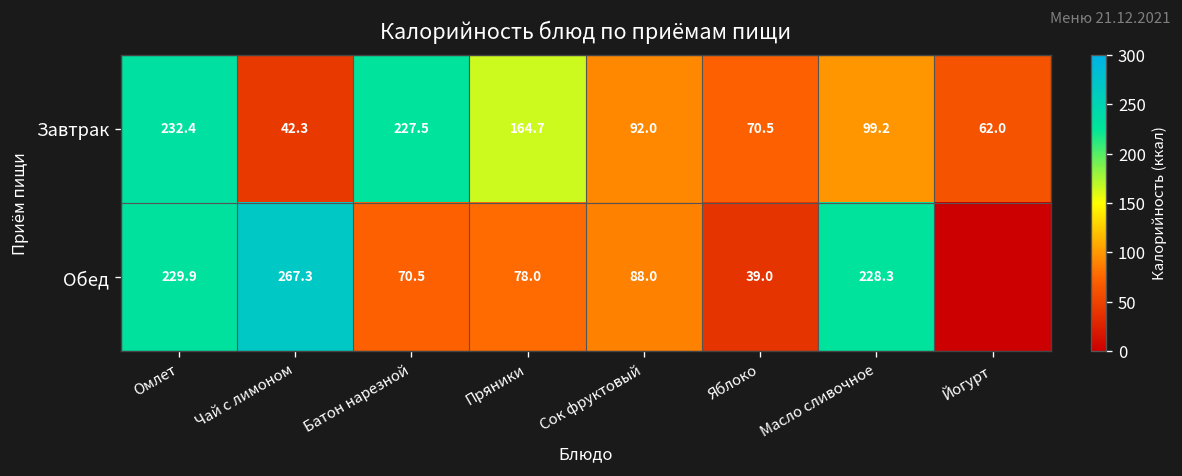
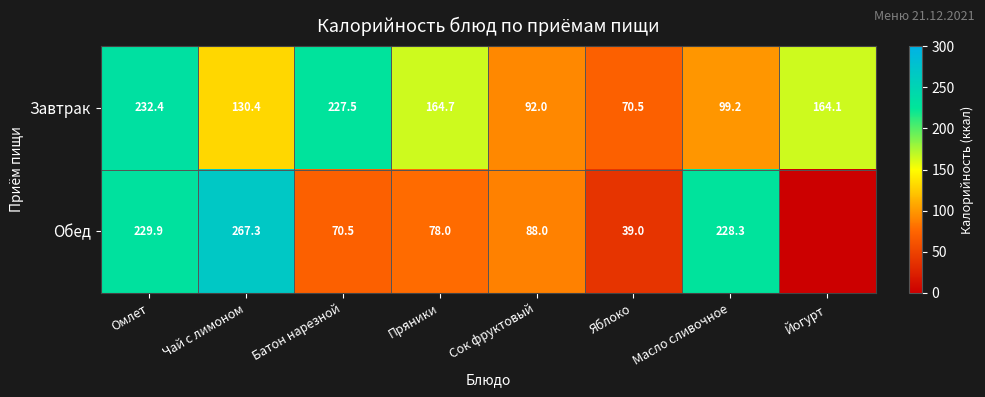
Завтрак, Чай с лимоном: 42.3 -> 130.4
Завтрак, Йогурт: 62.0 -> 164.1
